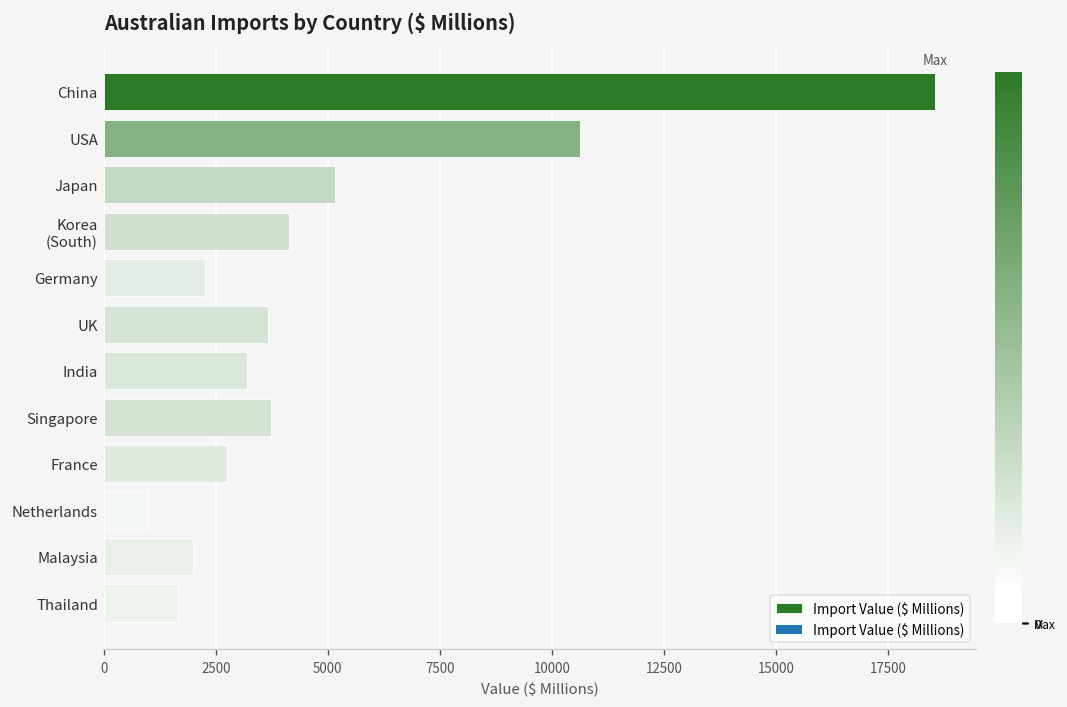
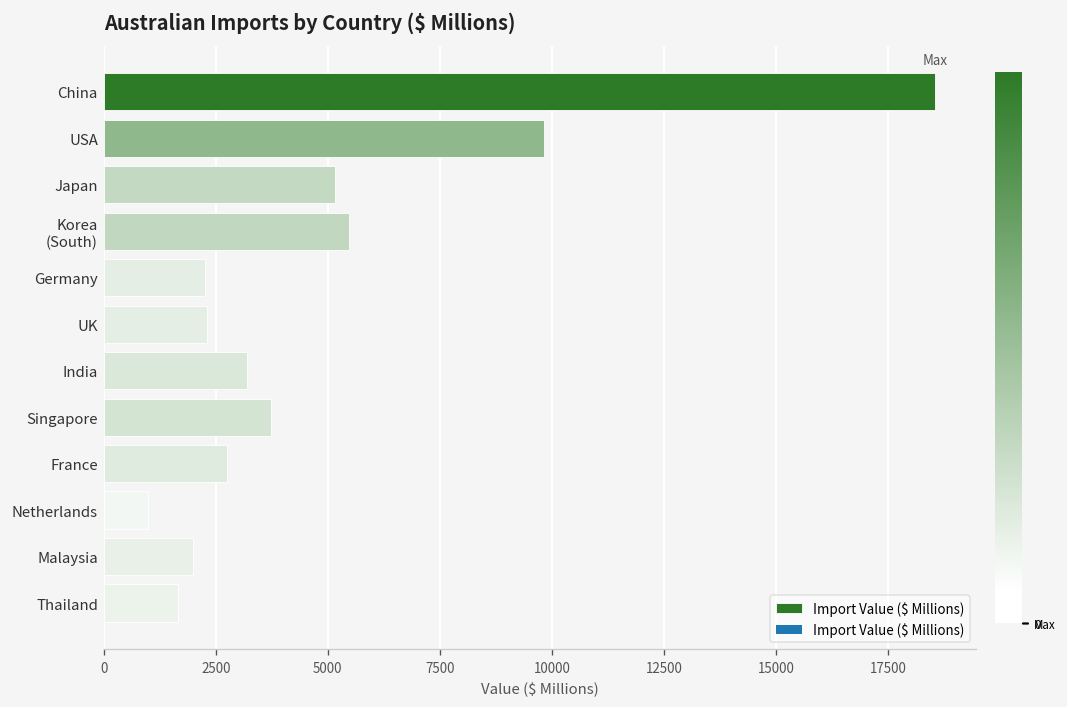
USA: 10600 -> 9800
Korea (South): 4100 -> 5500
UK: 3700 -> 2300
